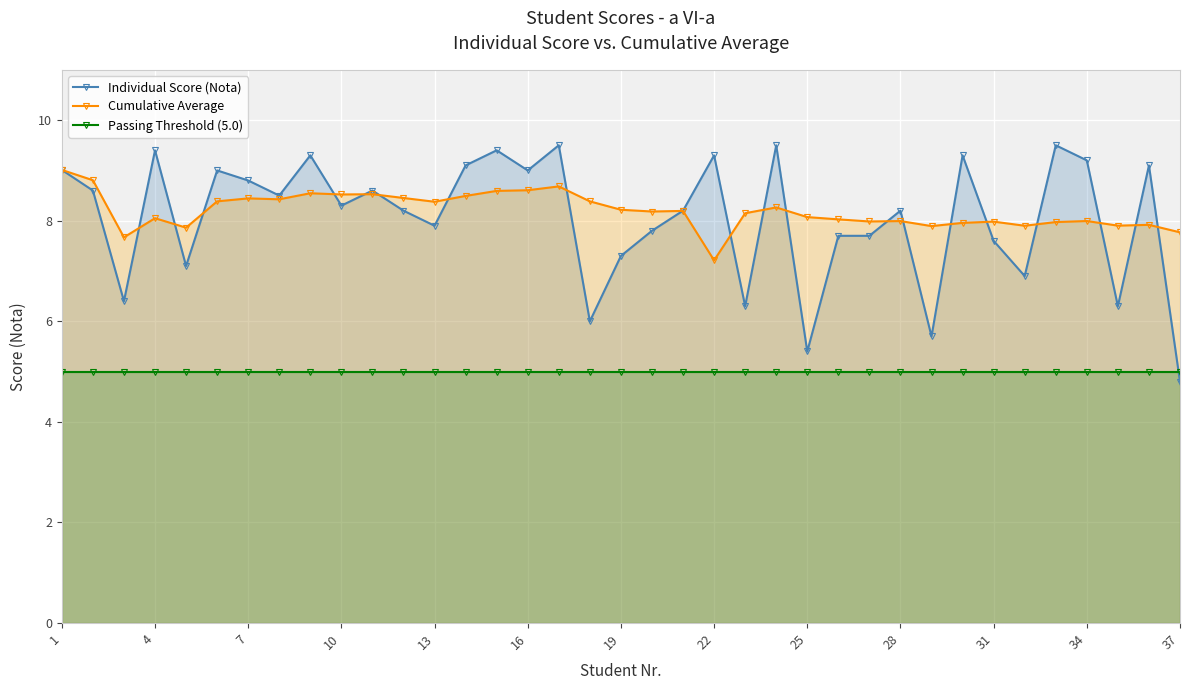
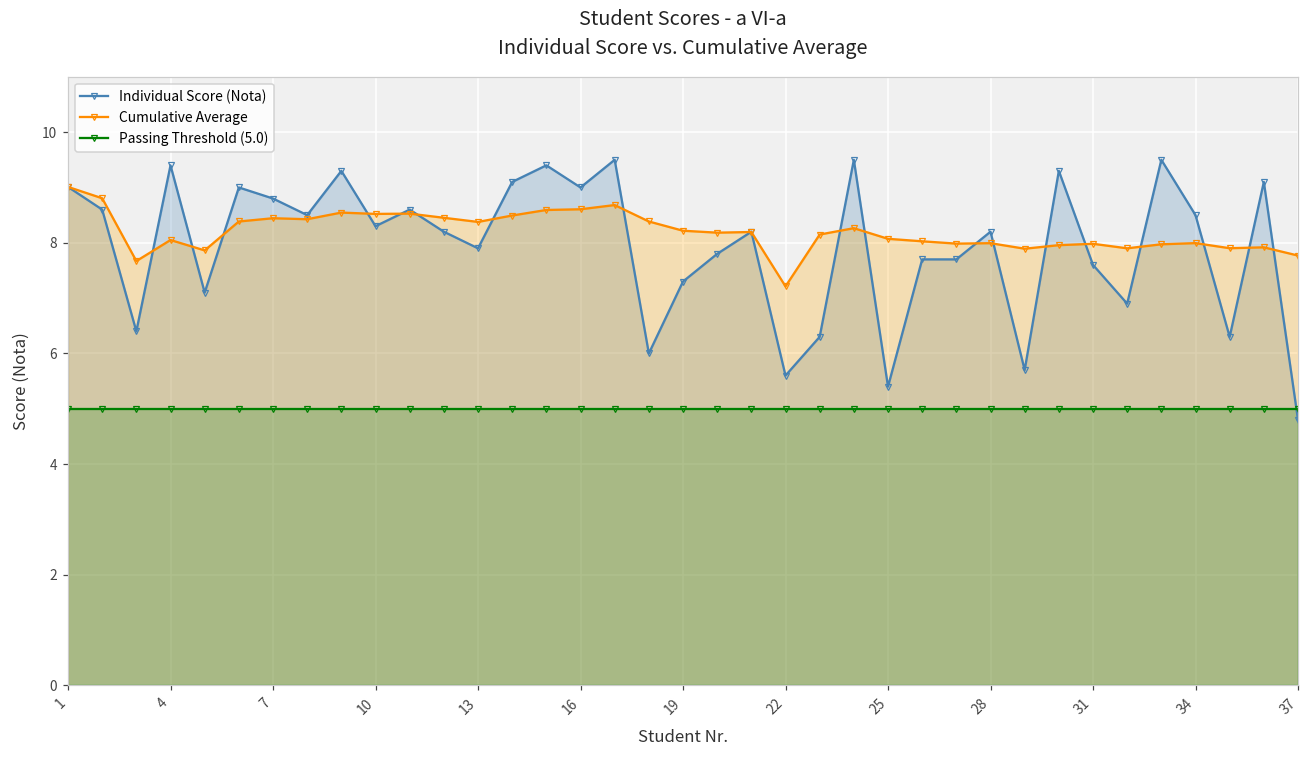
Individual Score (Nota), 22: 9.3 -> 5.6
Individual Score (Nota), 34: 9.2 -> 8.5
